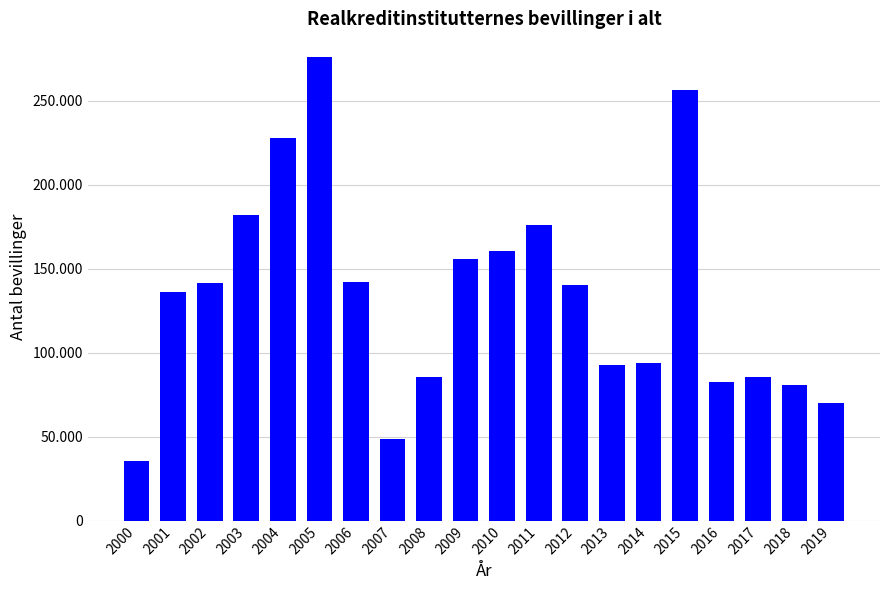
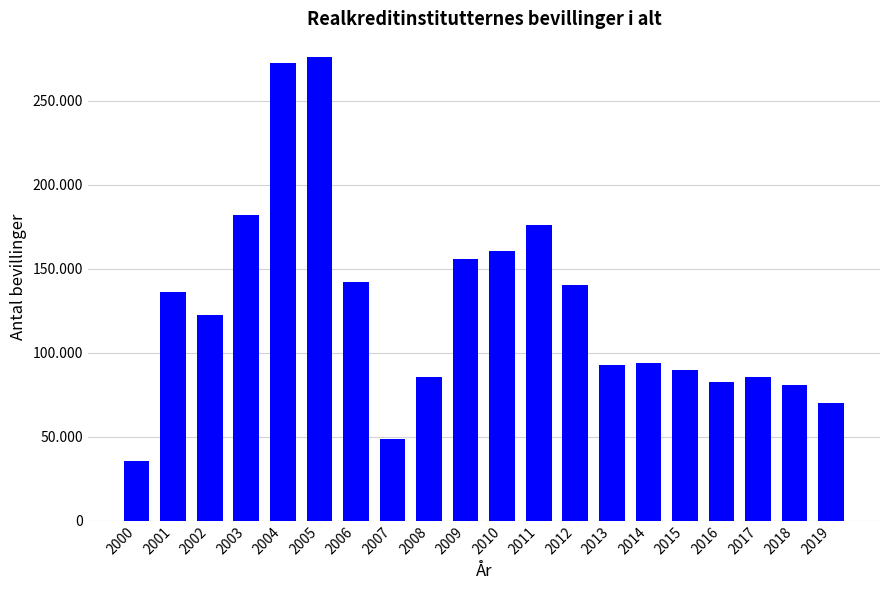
2002: 142 -> 123
2004: 227 -> 272
2015: 256 -> 90
